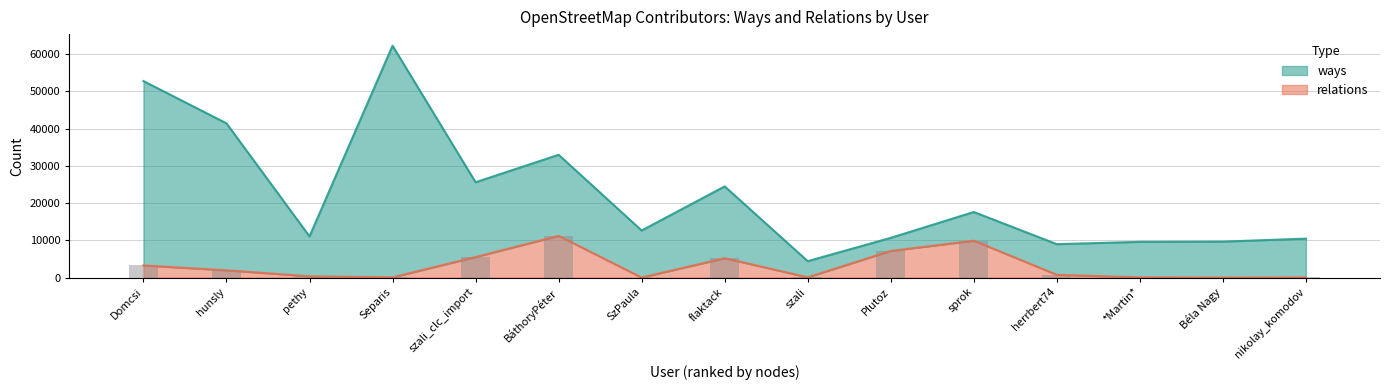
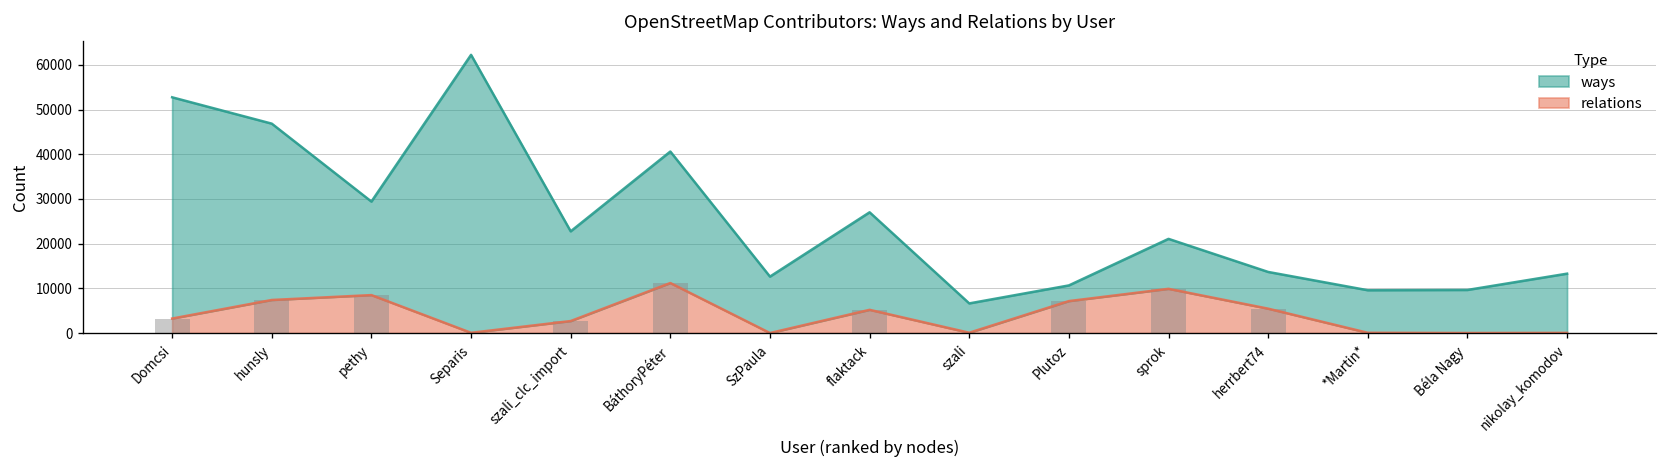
relations, hunsly: 2000 -> 7000
relations, pethy: 0 -> 8000
ways, pethy: 11000 -> 21000
relations, szali_clc_import: 6000 -> 3000
ways, BáthoryPéter: 22000 -> 29000
ways, flaktack: 19000 -> 22000
ways, szali: 4000 -> 7000
ways, sprok: 8000 -> 11000
relations, herrbert74: 1000 -> 5000
ways, nikolay_komodov: 10000 -> 13000
